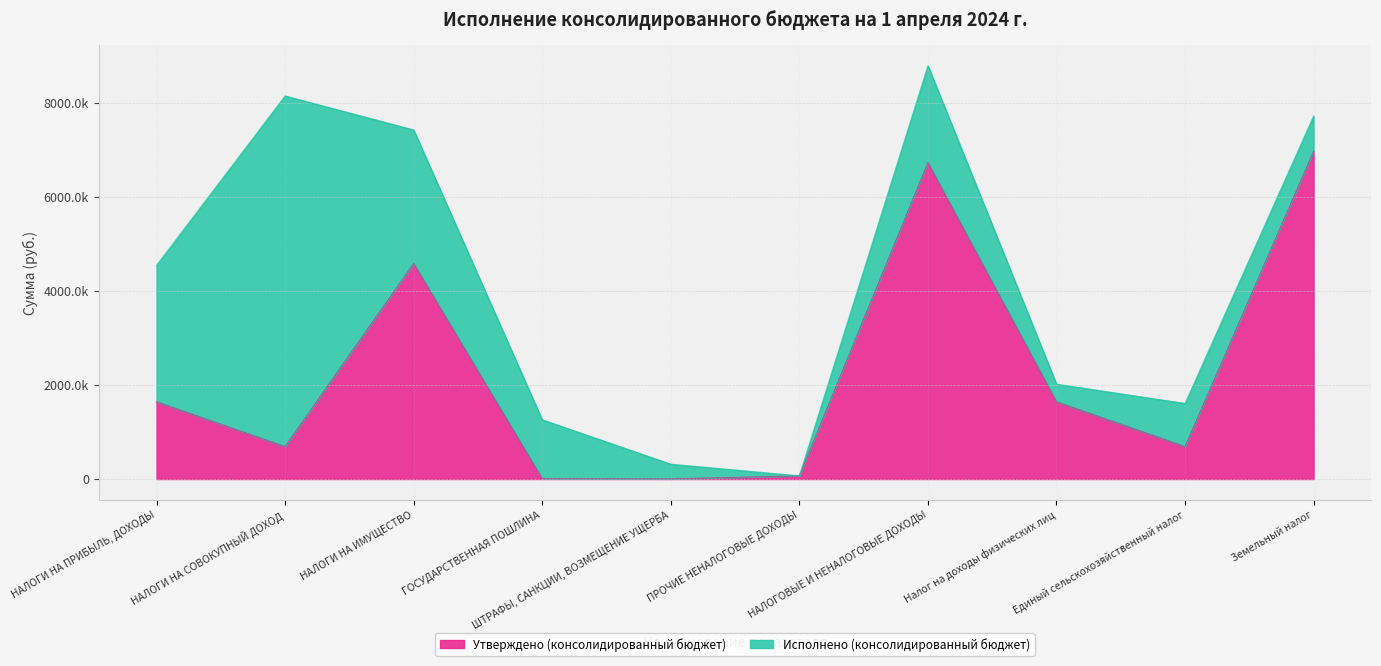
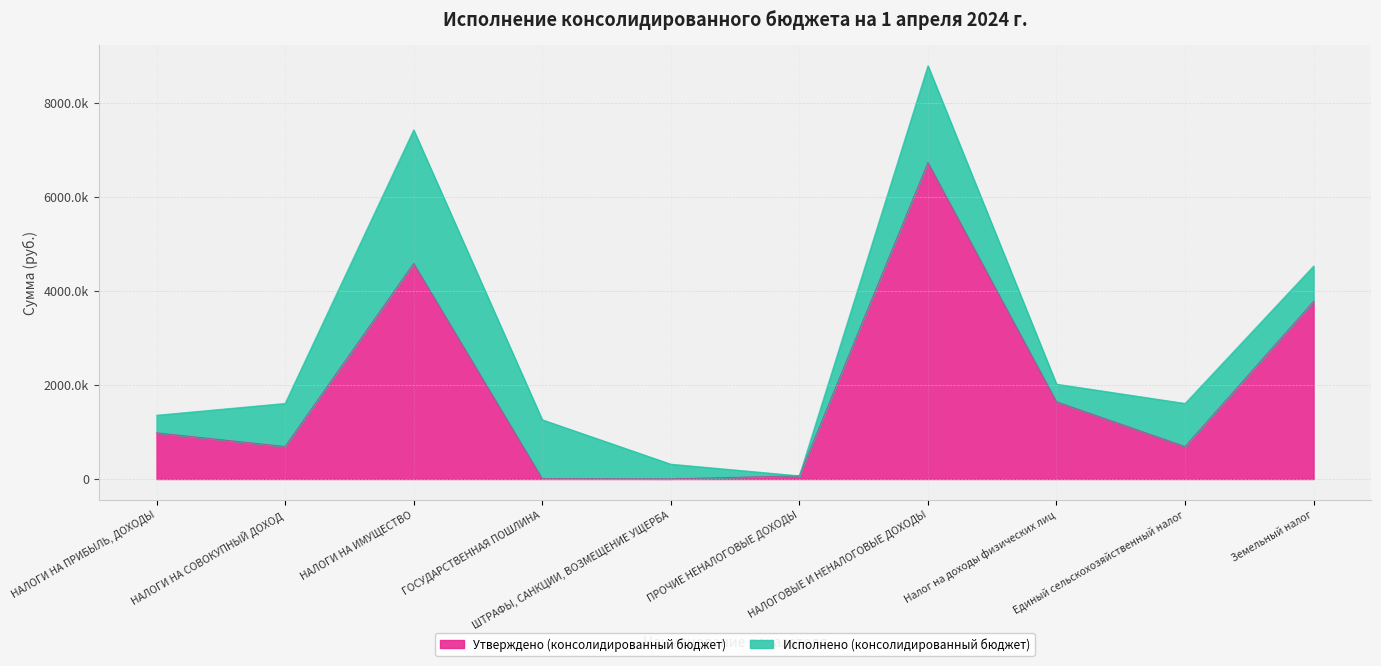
Утверждено (консолидированный бюджет), НАЛОГИ НА ПРИБЫЛЬ, ДОХОДЫ: 1600000 -> 1000000
Исполнено (консолидированный бюджет), НАЛОГИ НА ПРИБЫЛЬ, ДОХОДЫ: 2900000 -> 400000
Исполнено (консолидированный бюджет), НАЛОГИ НА СОВОКУПНЫЙ ДОХОД: 7500000 -> 900000
Утверждено (консолидированный бюджет), Земельный налог: 7000000 -> 3800000
